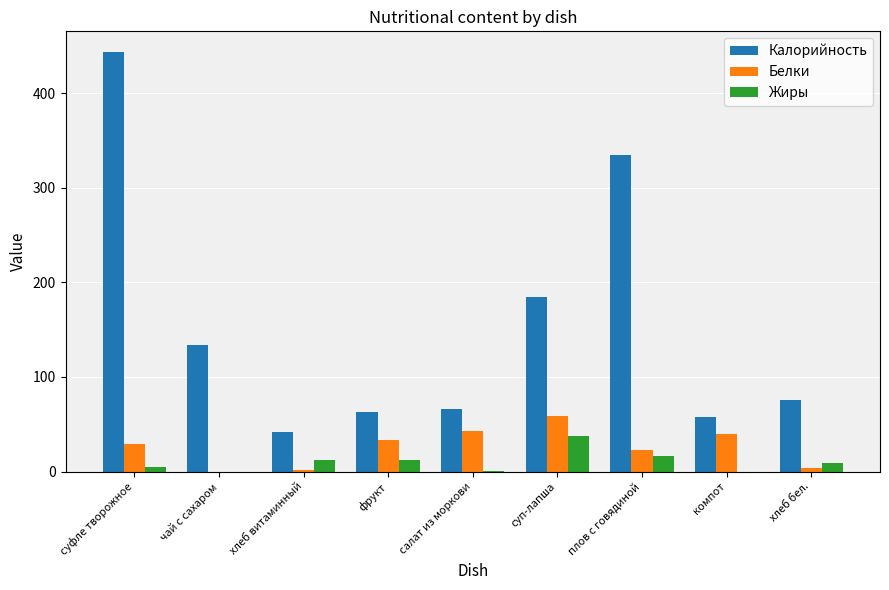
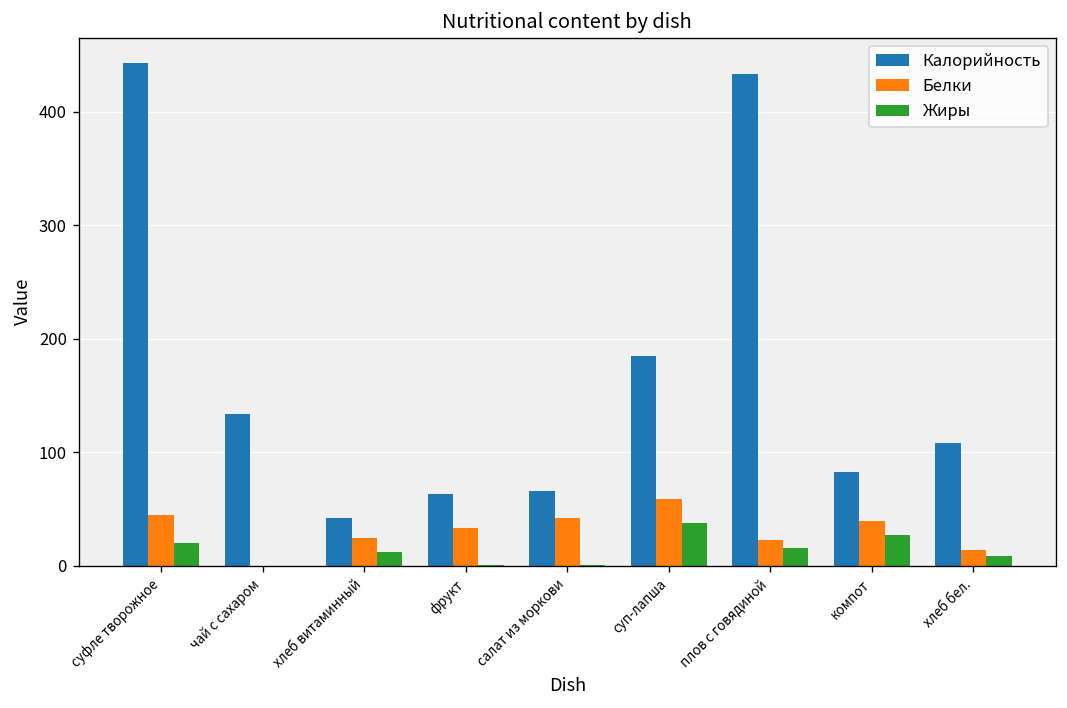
Белки, суфле творожное: 30 -> 50
Жиры, суфле творожное: 10 -> 20
Белки, хлеб витаминный: 0 -> 30
Жиры, фрукт: 10 -> 0
Калорийность, плов с говядиной: 330 -> 430
Калорийность, компот: 60 -> 80
Жиры, компот: 0 -> 30
Калорийность, хлеб бел.: 80 -> 110
Белки, хлеб бел.: 0 -> 10
